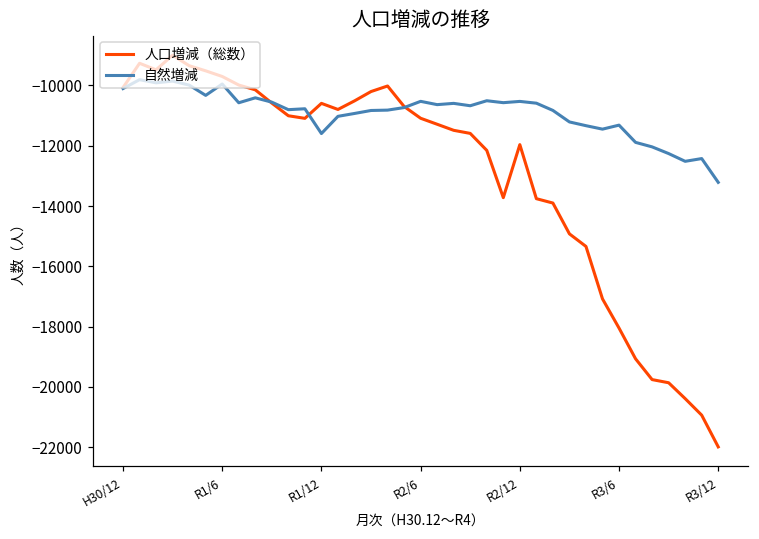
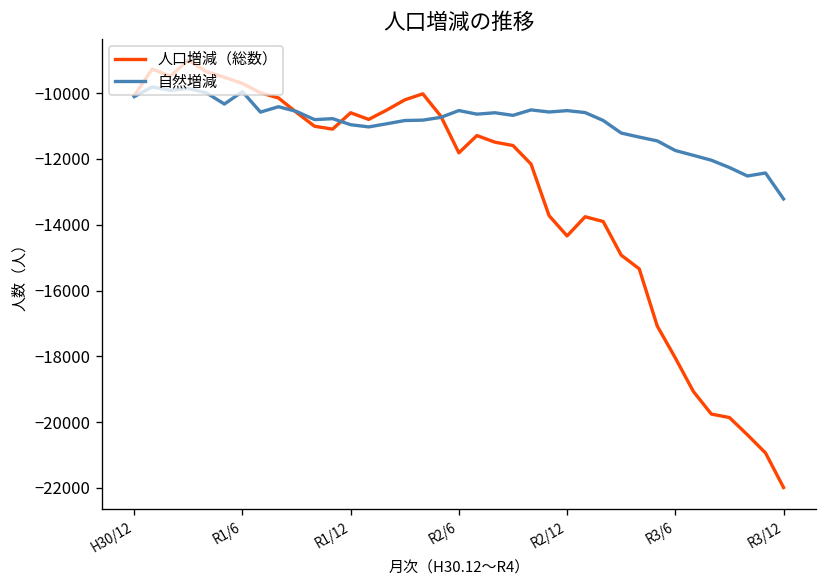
自然増減, R1/12: -11600 -> -11000
人口増減（総数）, R2/6: -11100 -> -11800
人口増減（総数）, R2/12: -12000 -> -14300
自然増減, R3/6: -11300 -> -11700
